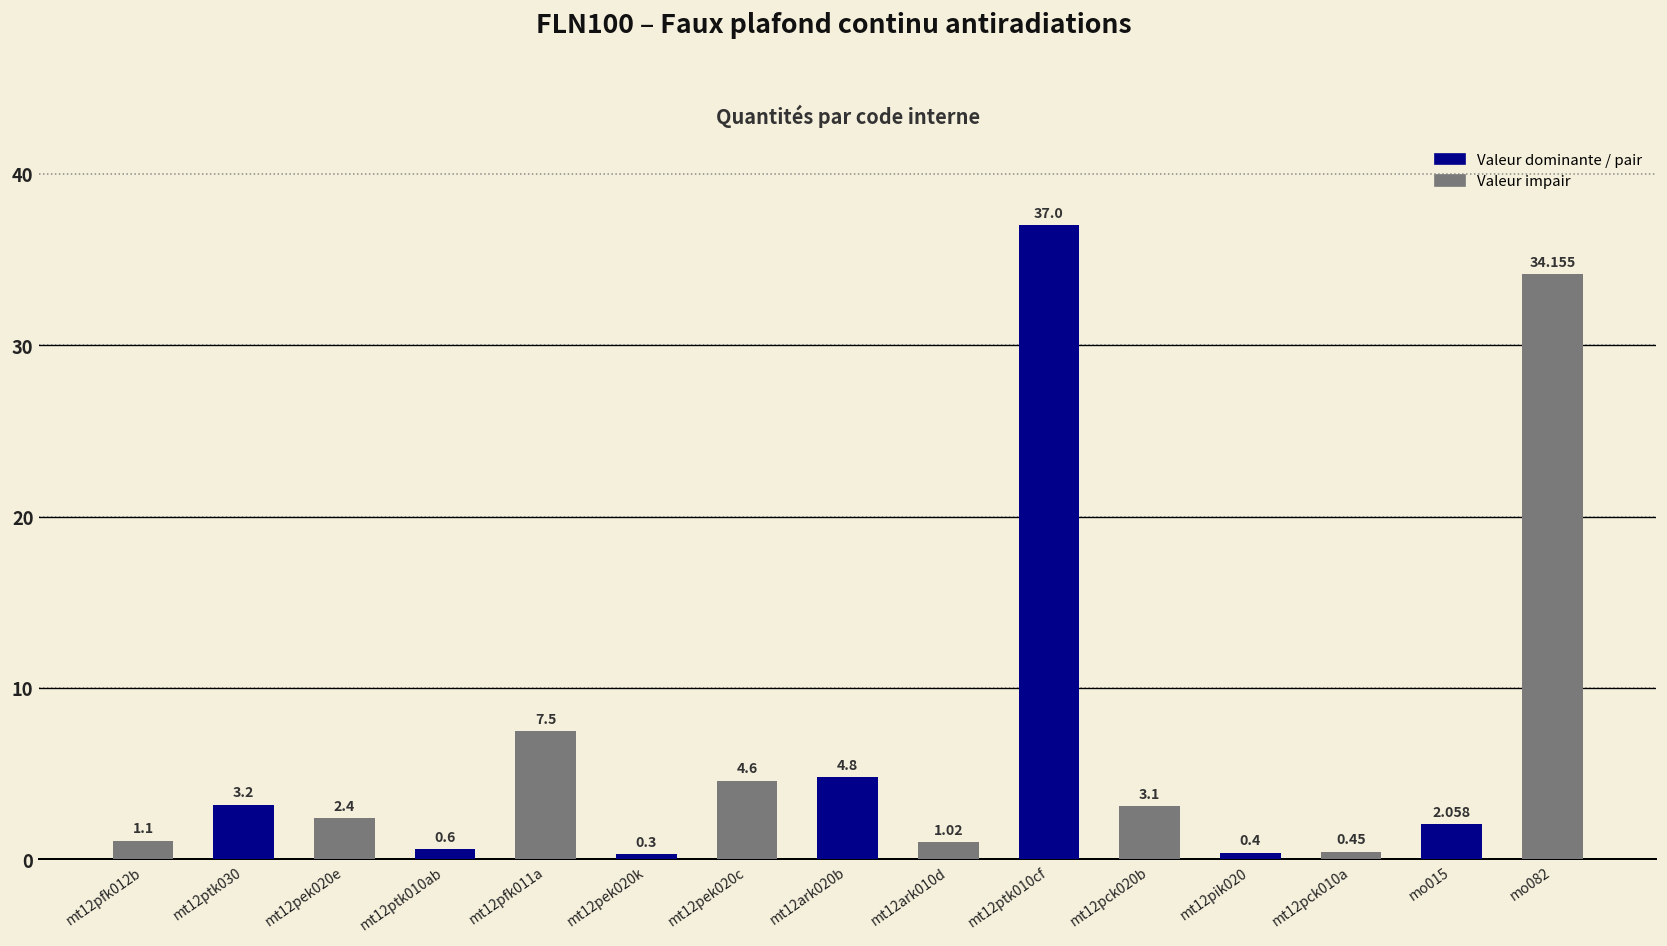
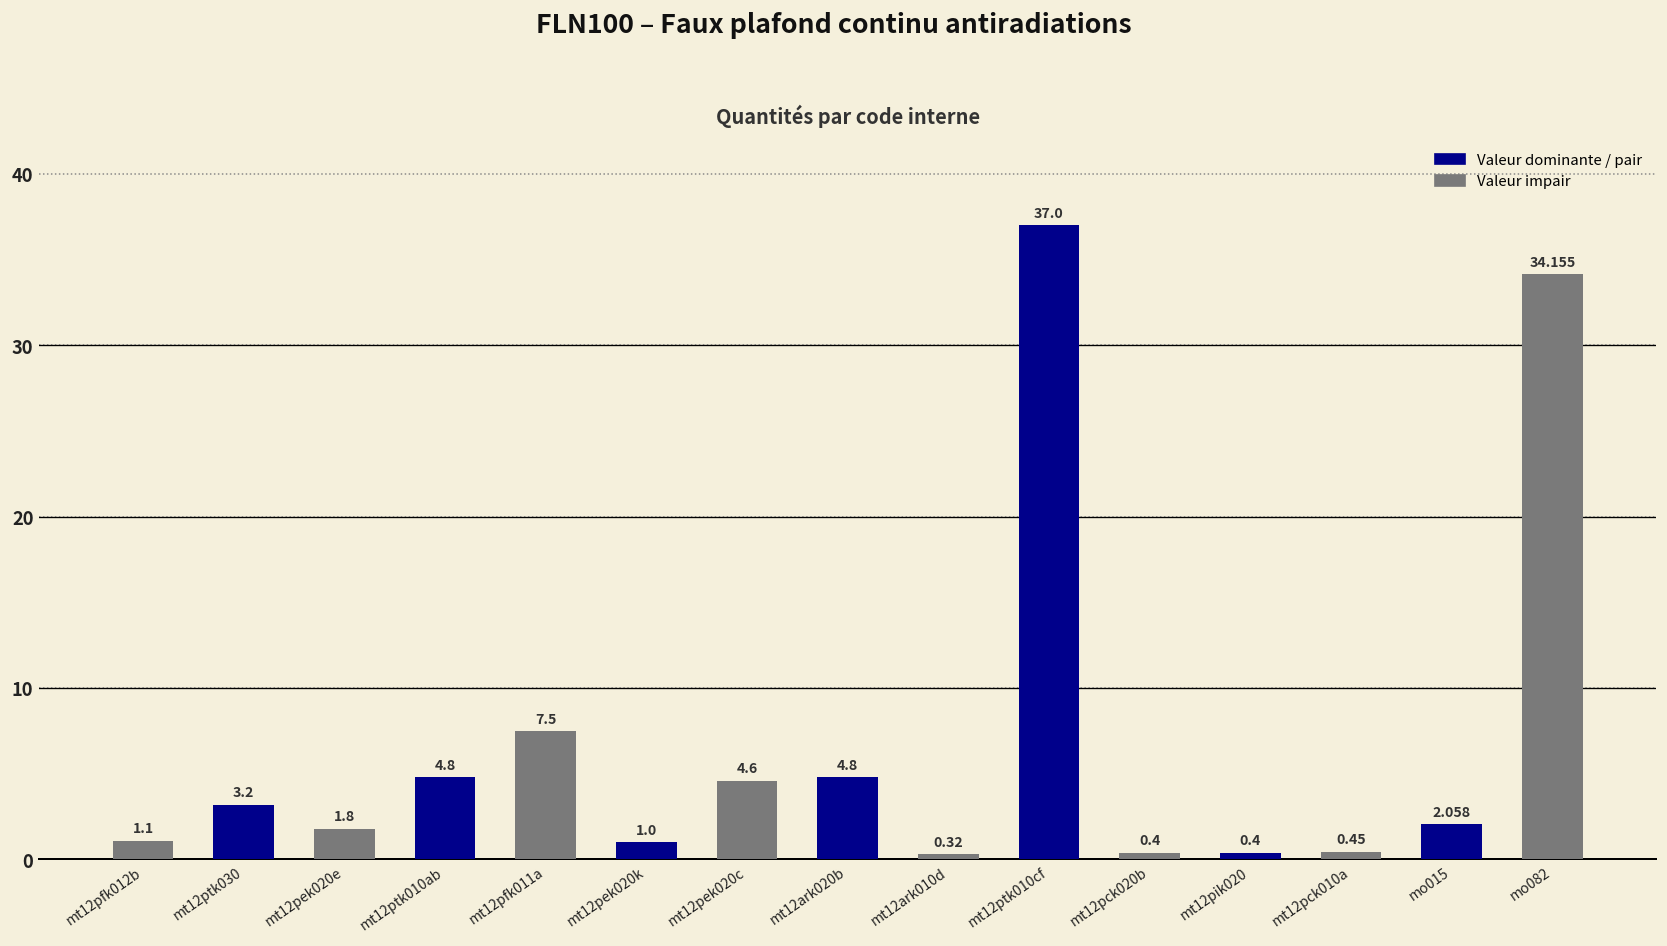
mt12pek020e: 2.4 -> 1.8
mt12ptk010ab: 0.6 -> 4.8
mt12pek020k: 0.3 -> 1.0
mt12ark010d: 1.02 -> 0.32
mt12pck020b: 3.1 -> 0.4
